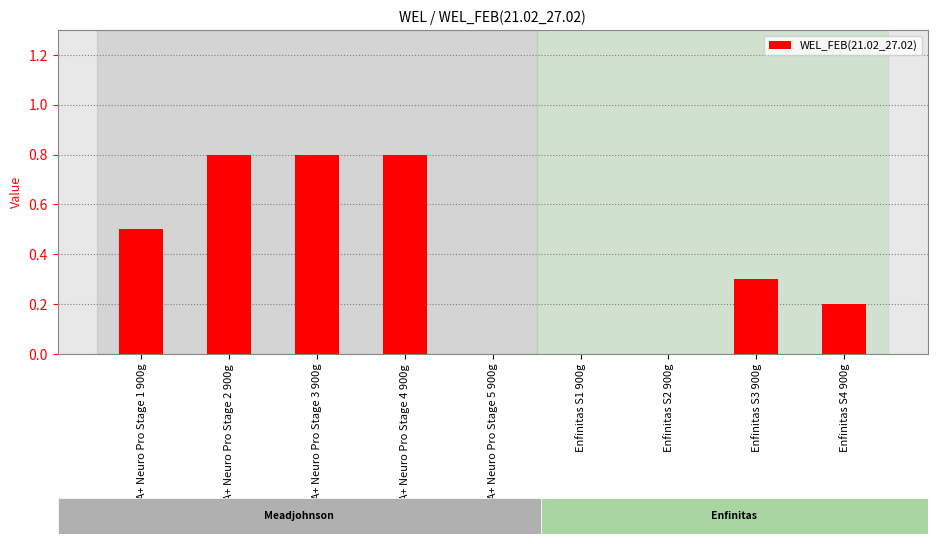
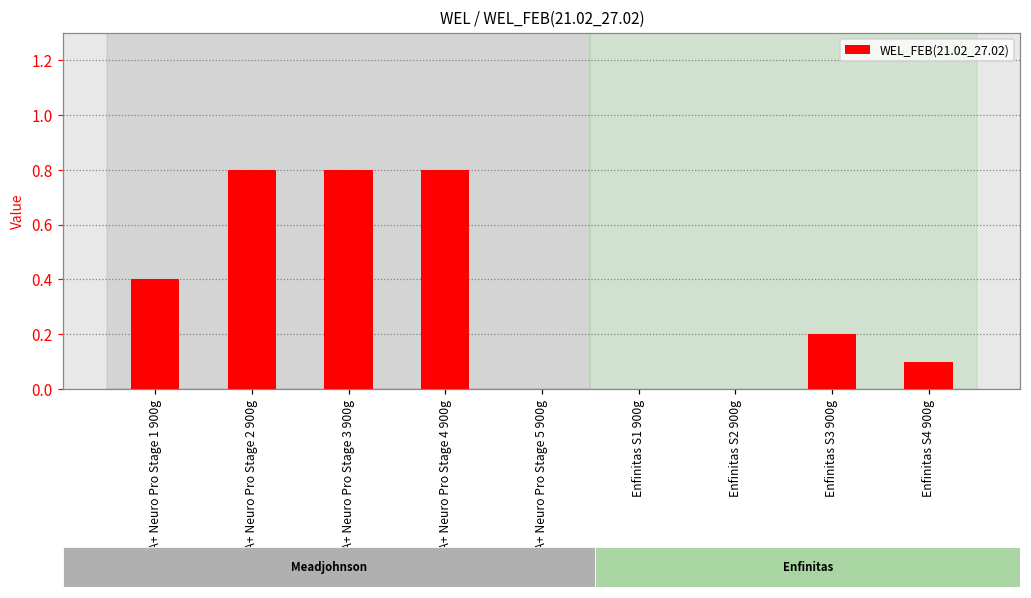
Enfa A+ Neuro Pro Stage 1 900g: 0.5 -> 0.4
Enfinitas S3 900g: 0.3 -> 0.2
Enfinitas S4 900g: 0.2 -> 0.1
